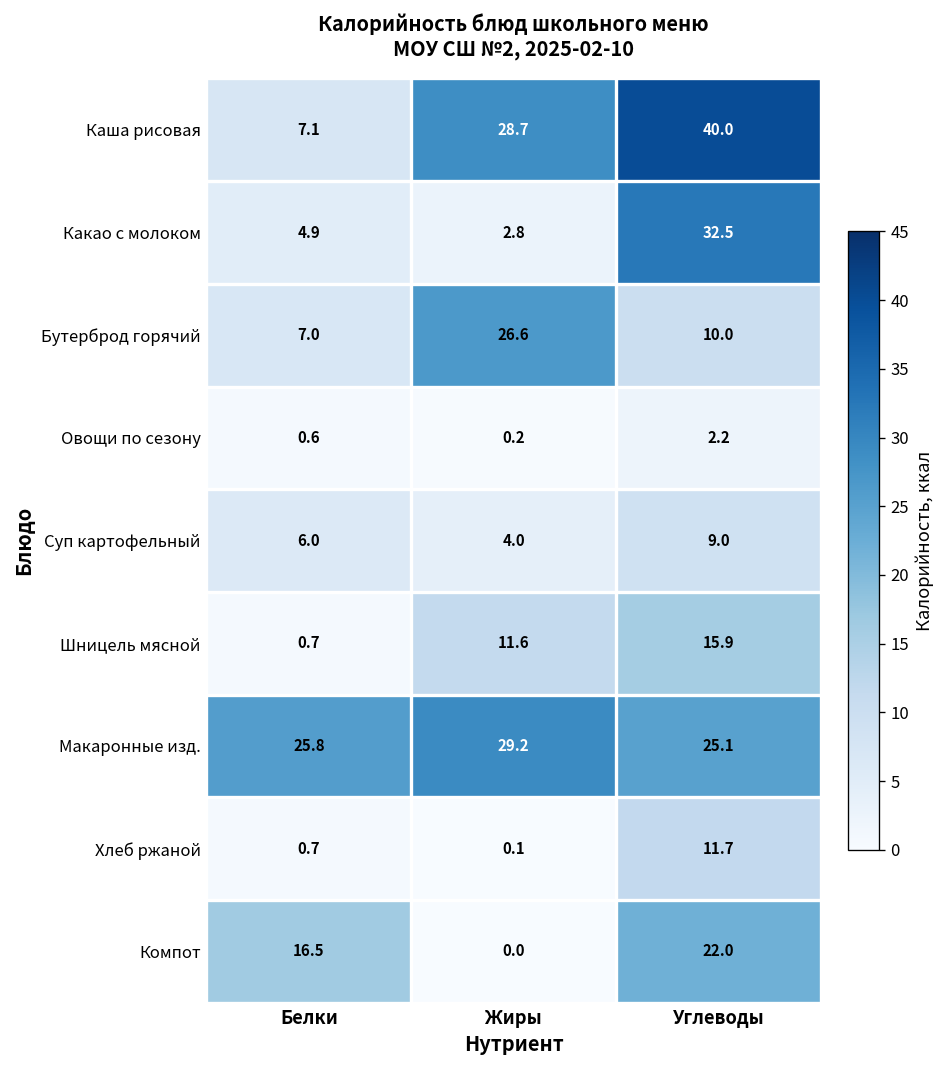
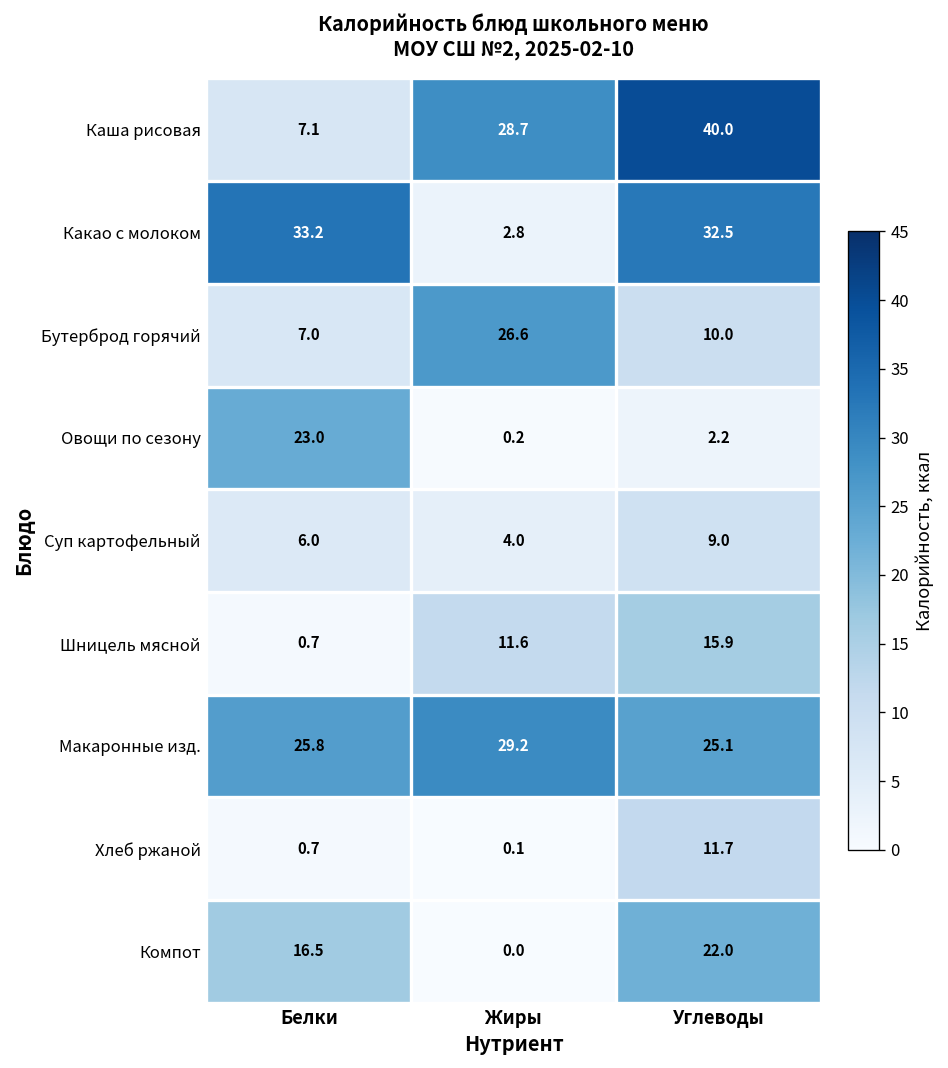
Какао с молоком, Белки: 4.9 -> 33.2
Овощи по сезону, Белки: 0.6 -> 23.0
